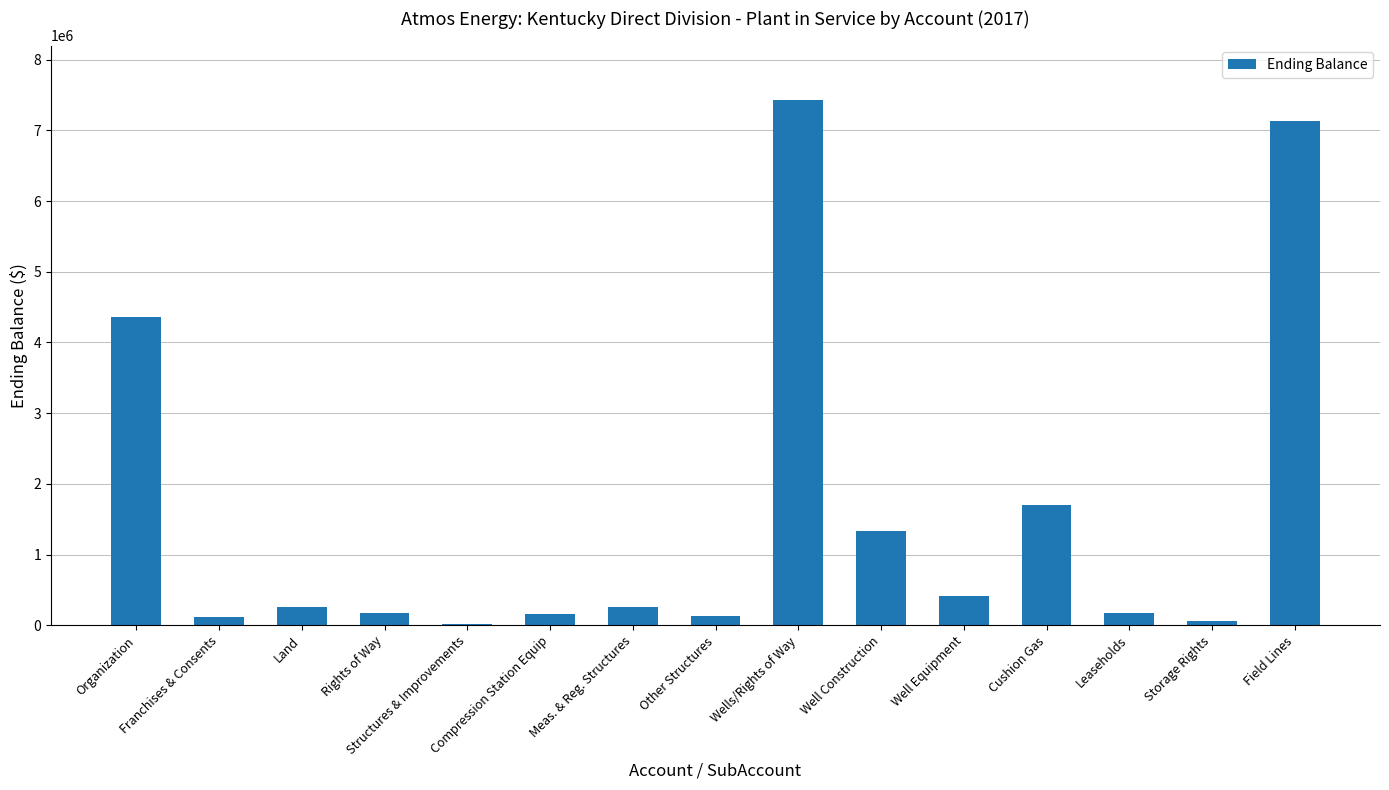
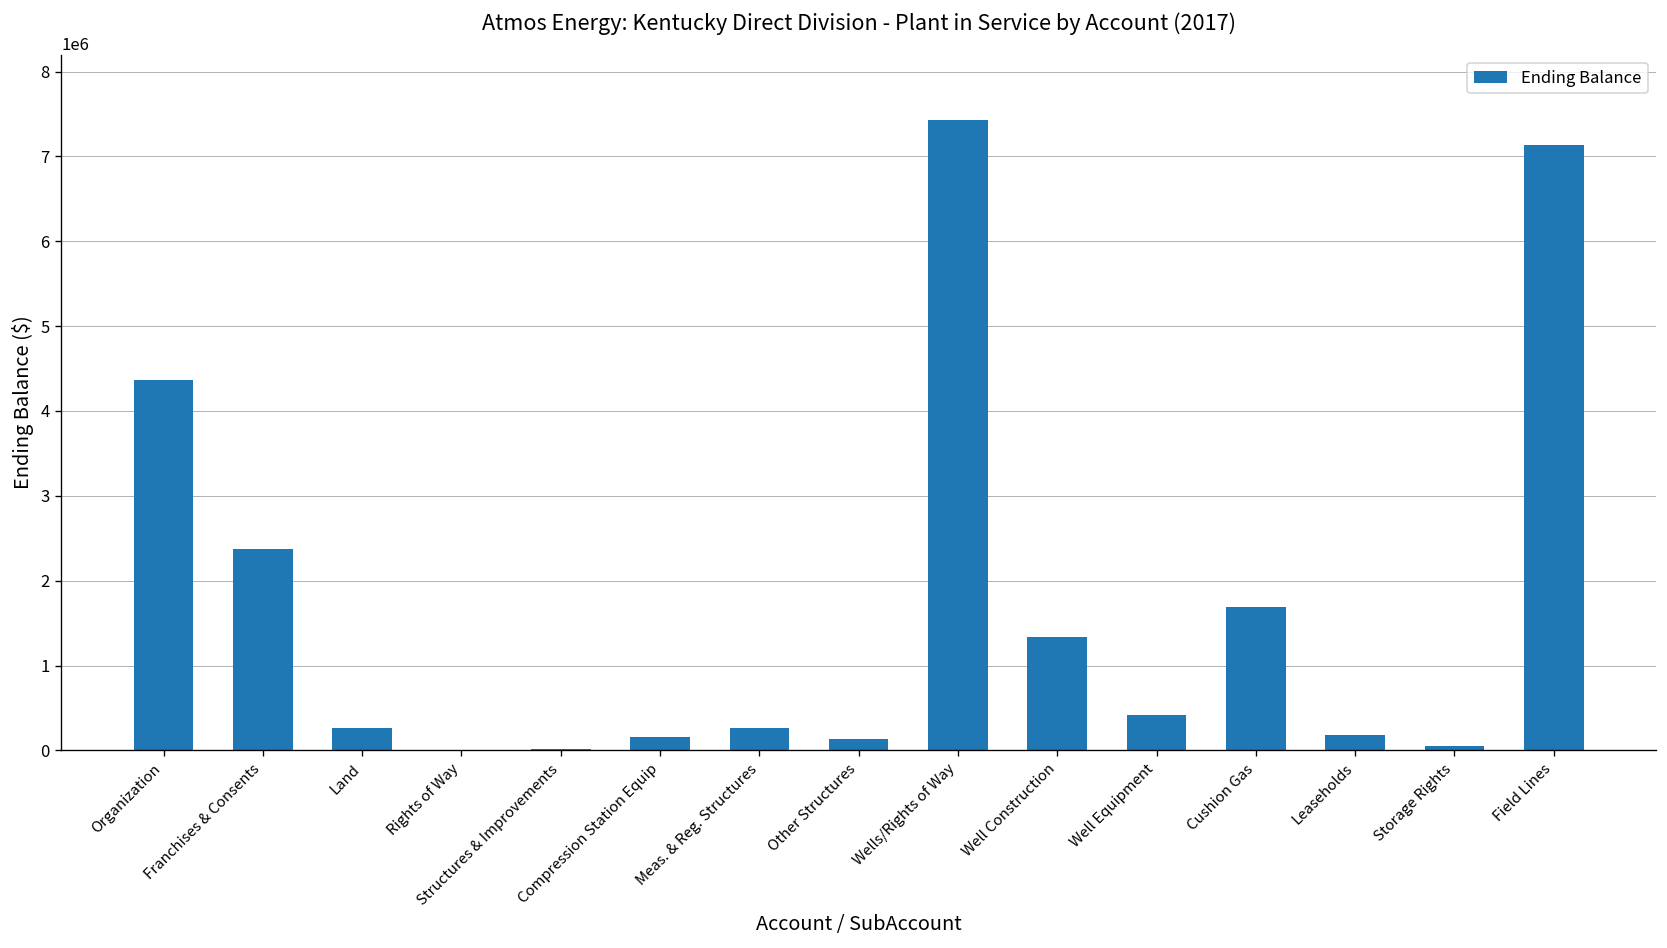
Franchises & Consents: 100000 -> 2400000
Rights of Way: 200000 -> 0
